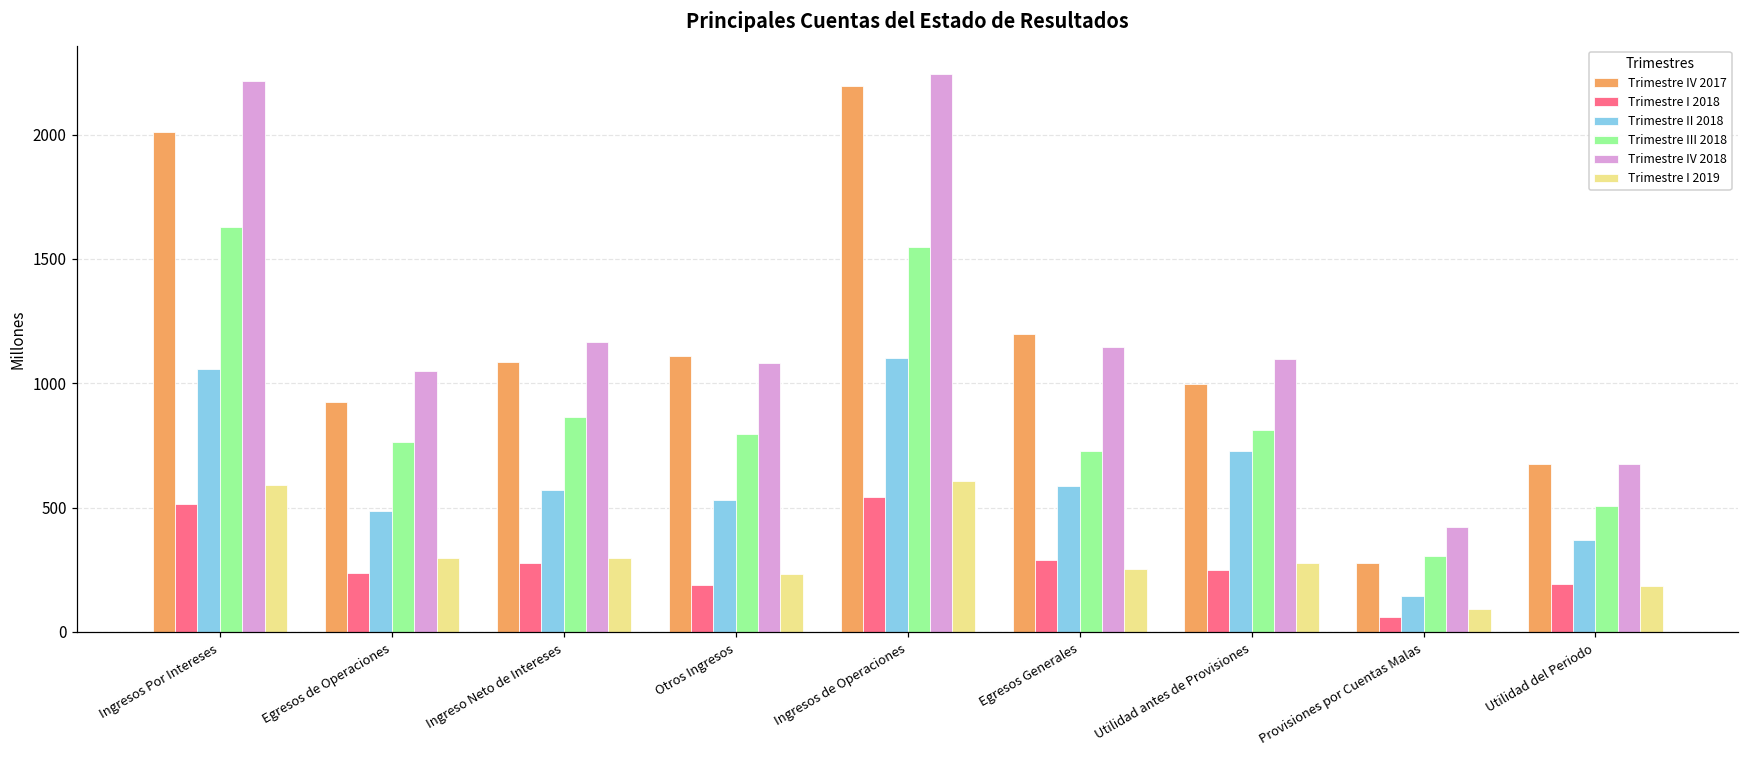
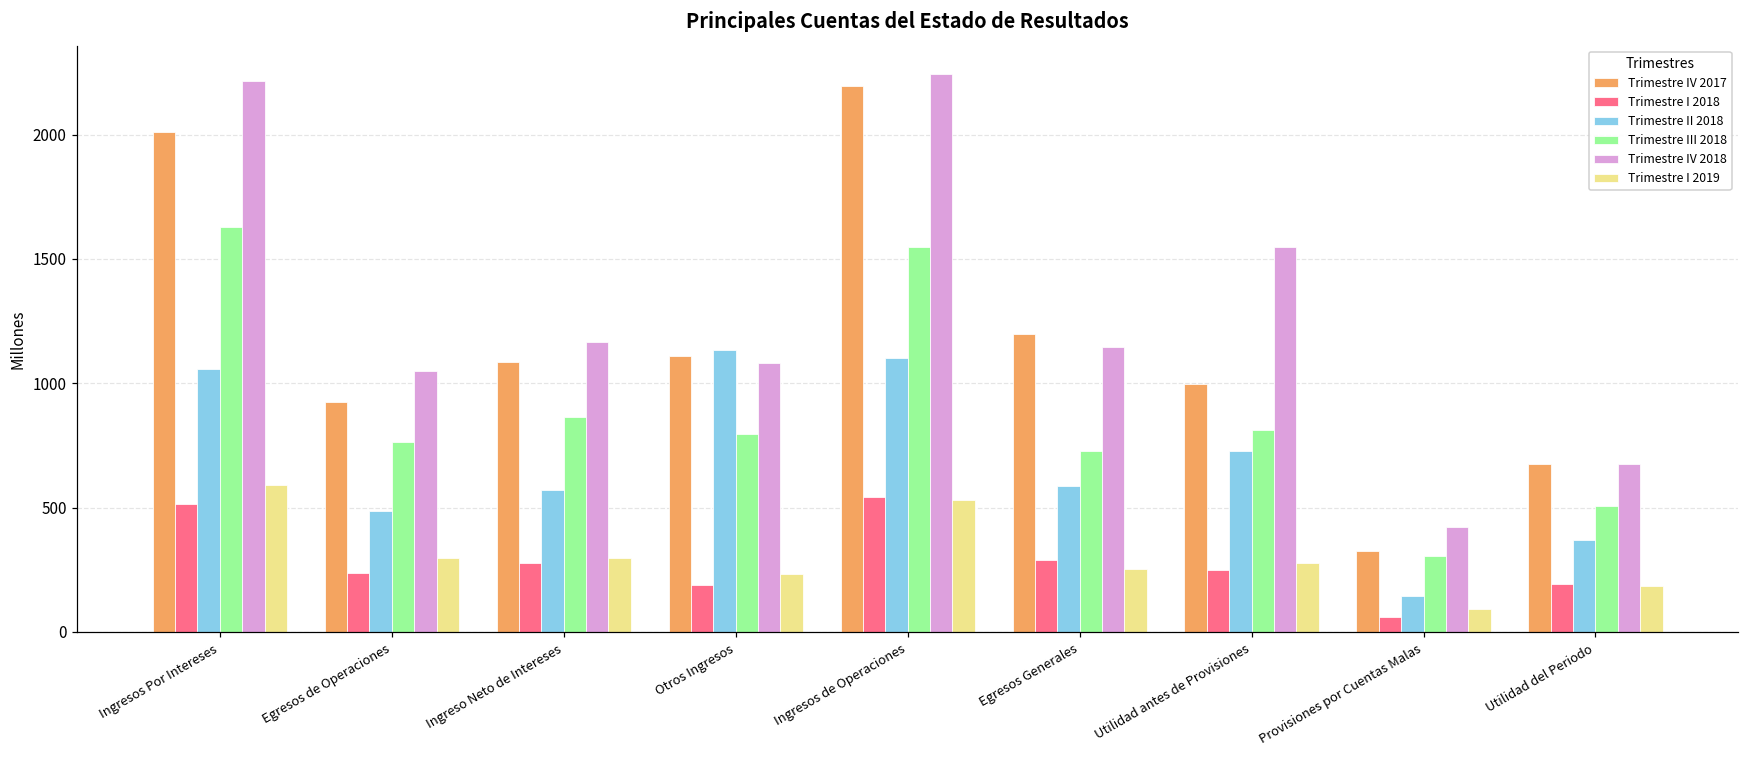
Trimestre II 2018, Otros Ingresos: 530 -> 1130
Trimestre I 2019, Ingresos de Operaciones: 610 -> 530
Trimestre IV 2018, Utilidad antes de Provisiones: 1100 -> 1550
Trimestre IV 2017, Provisiones por Cuentas Malas: 280 -> 320
